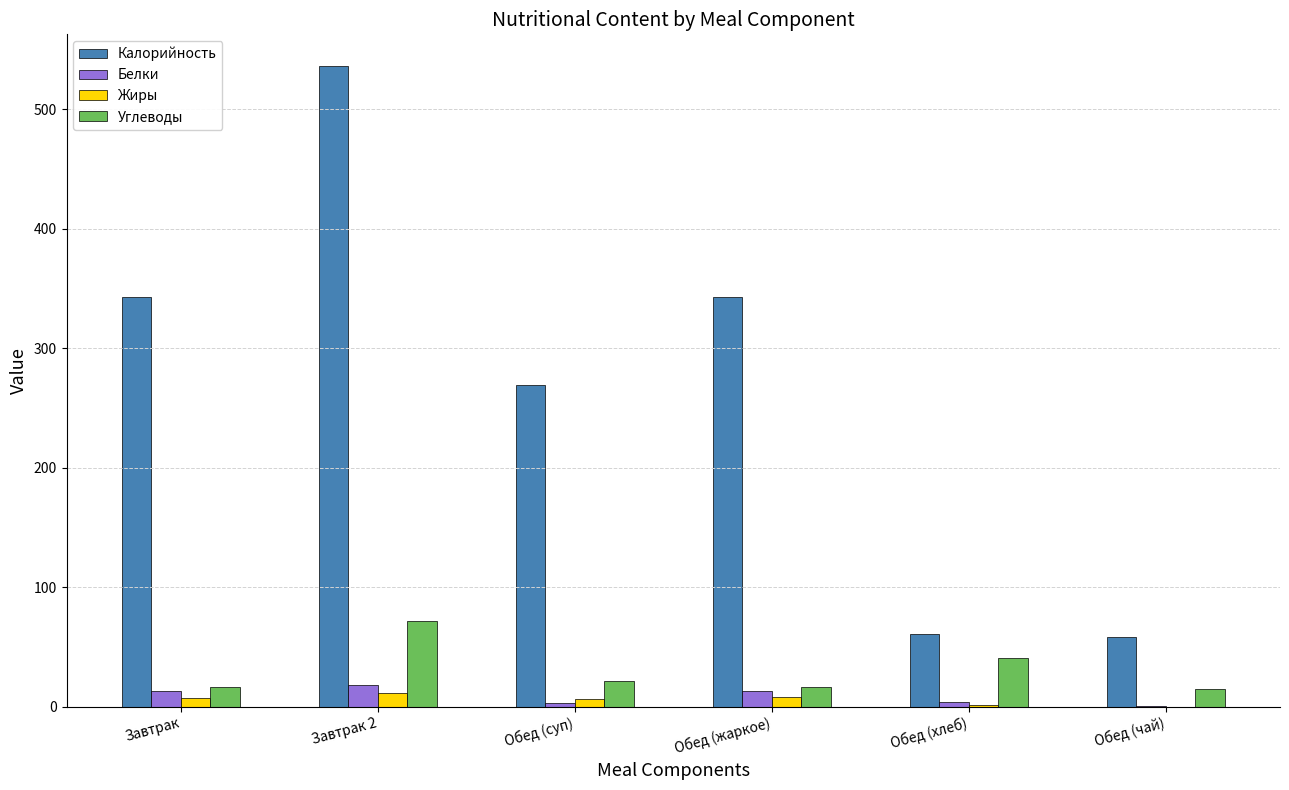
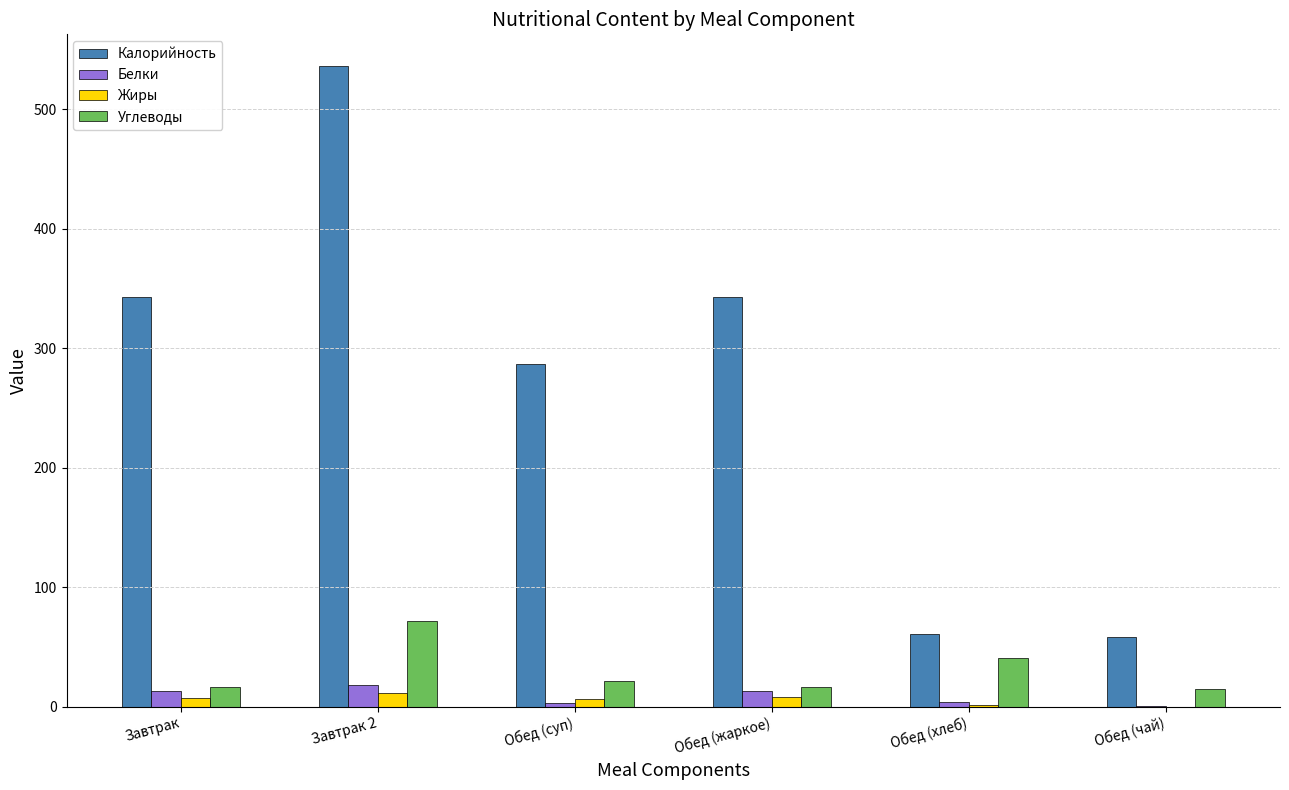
Калорийность, Обед (суп): 269 -> 287
